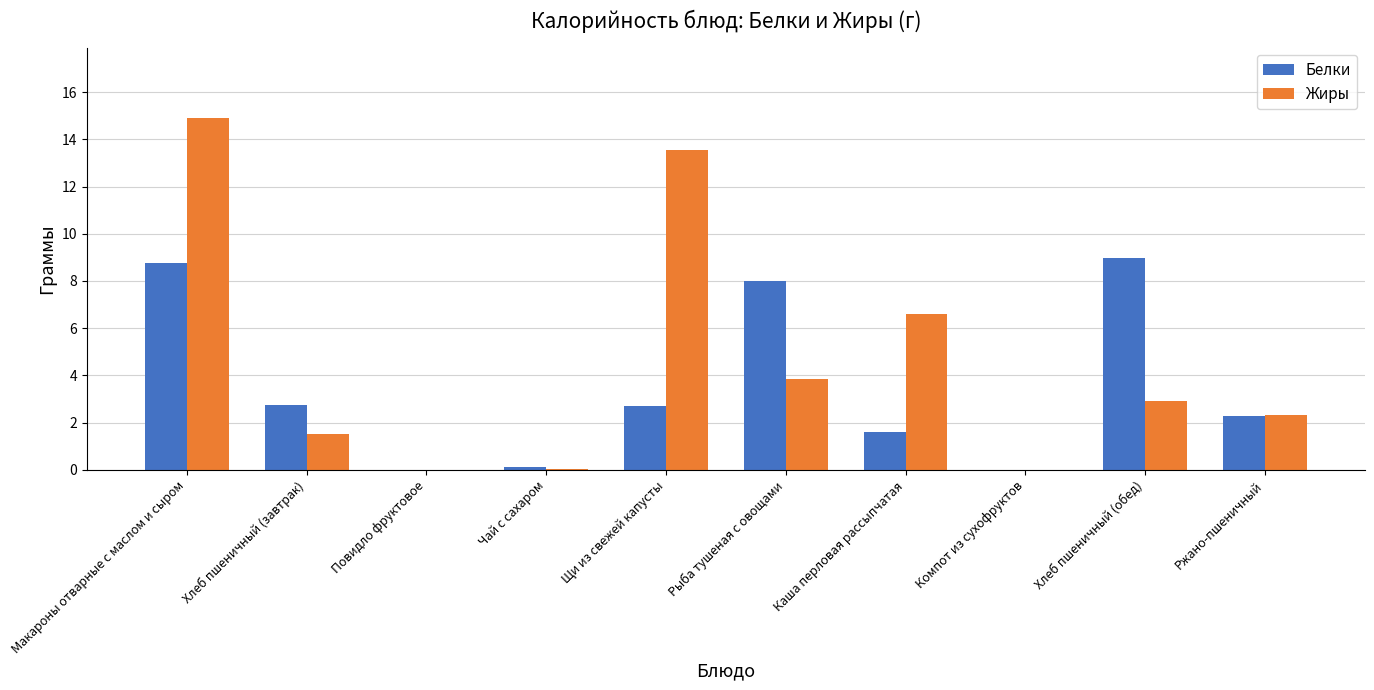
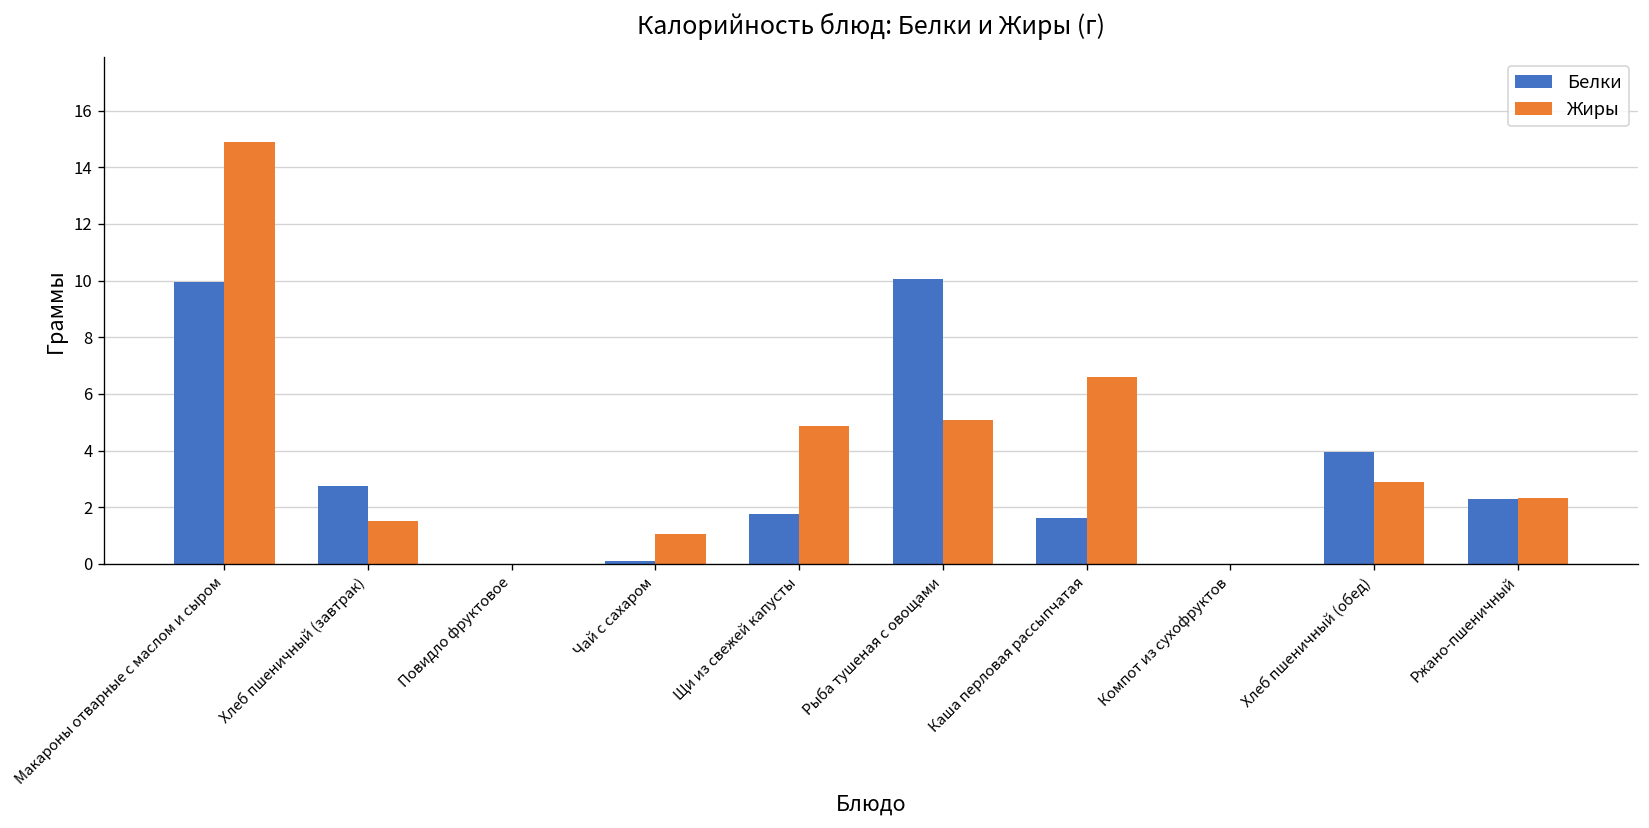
Белки, Макароны отварные с маслом и сыром: 8.8 -> 9.9
Жиры, Чай с сахаром: 0.0 -> 1.0
Белки, Щи из свежей капусты: 2.7 -> 1.8
Жиры, Щи из свежей капусты: 13.5 -> 4.9
Белки, Рыба тушеная с овощами: 8.0 -> 10.0
Жиры, Рыба тушеная с овощами: 3.9 -> 5.1
Белки, Хлеб пшеничный (обед): 9.0 -> 4.0
